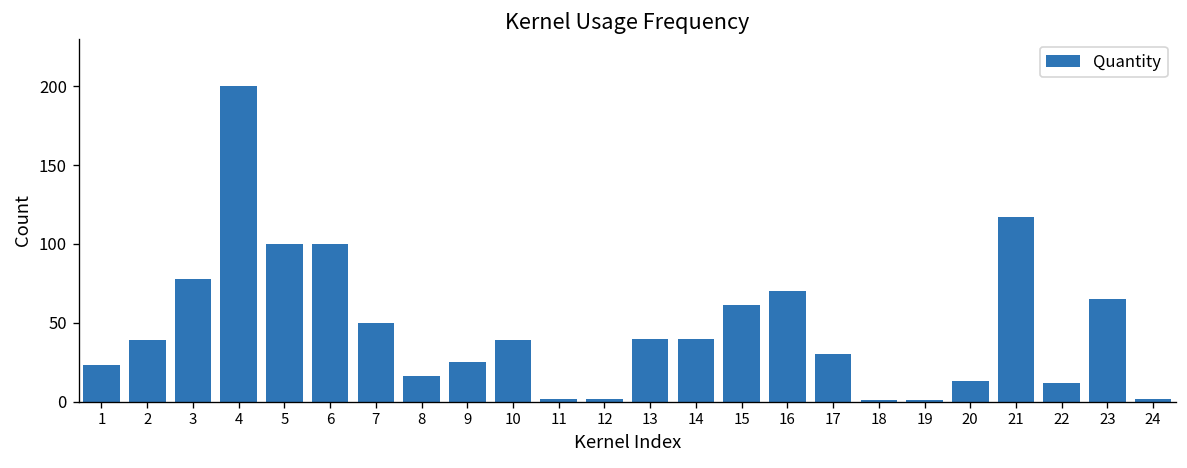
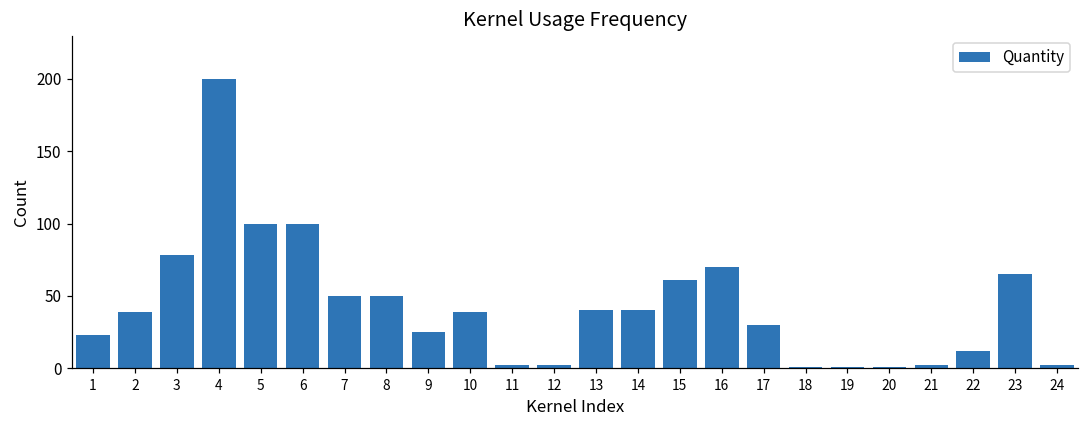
8: 16 -> 50
20: 13 -> 1
21: 117 -> 2
